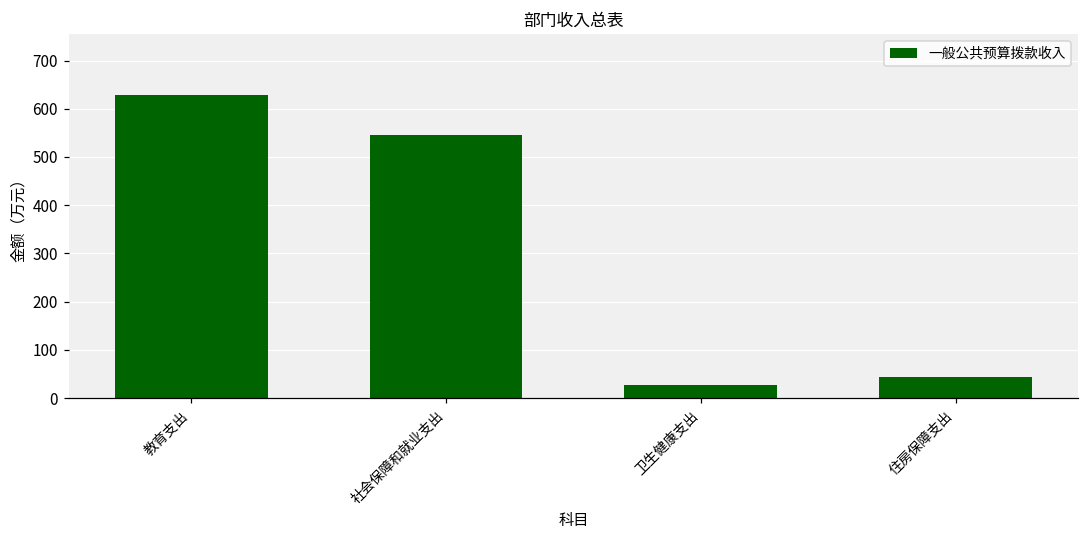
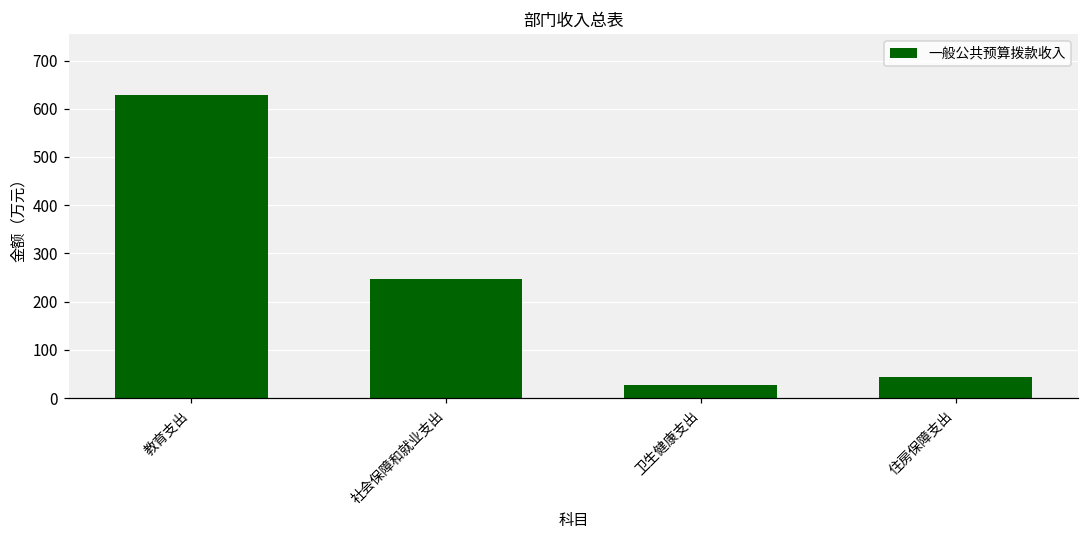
社会保障和就业支出: 550 -> 250
